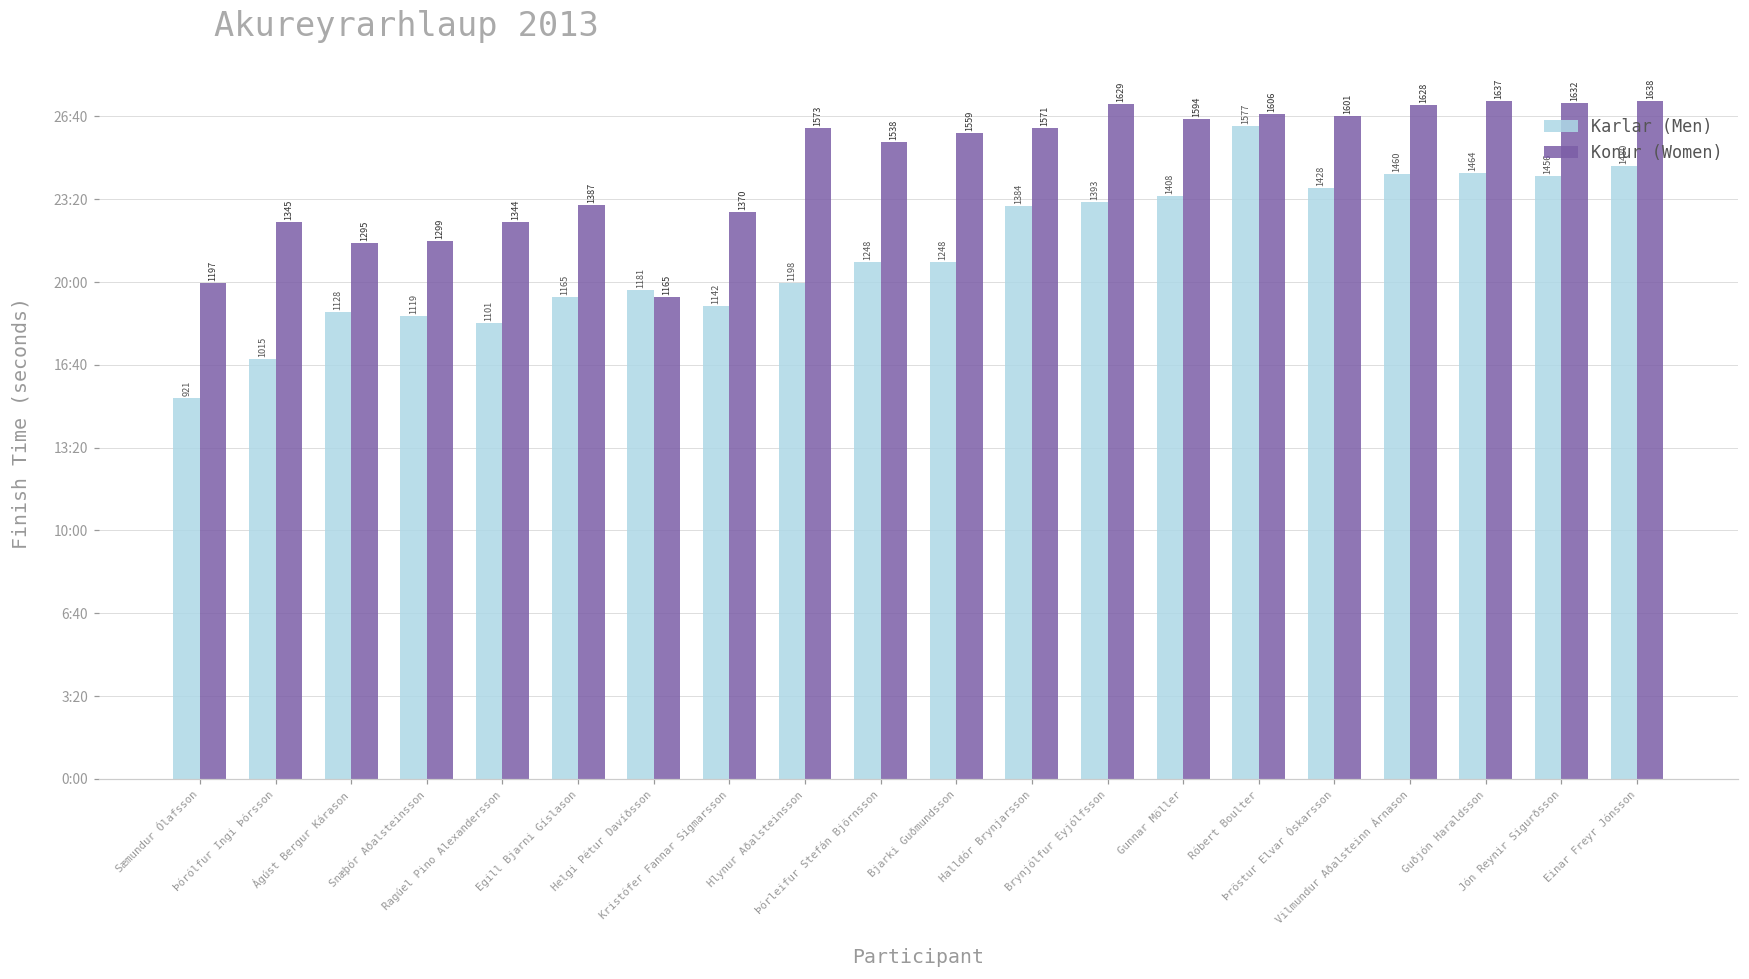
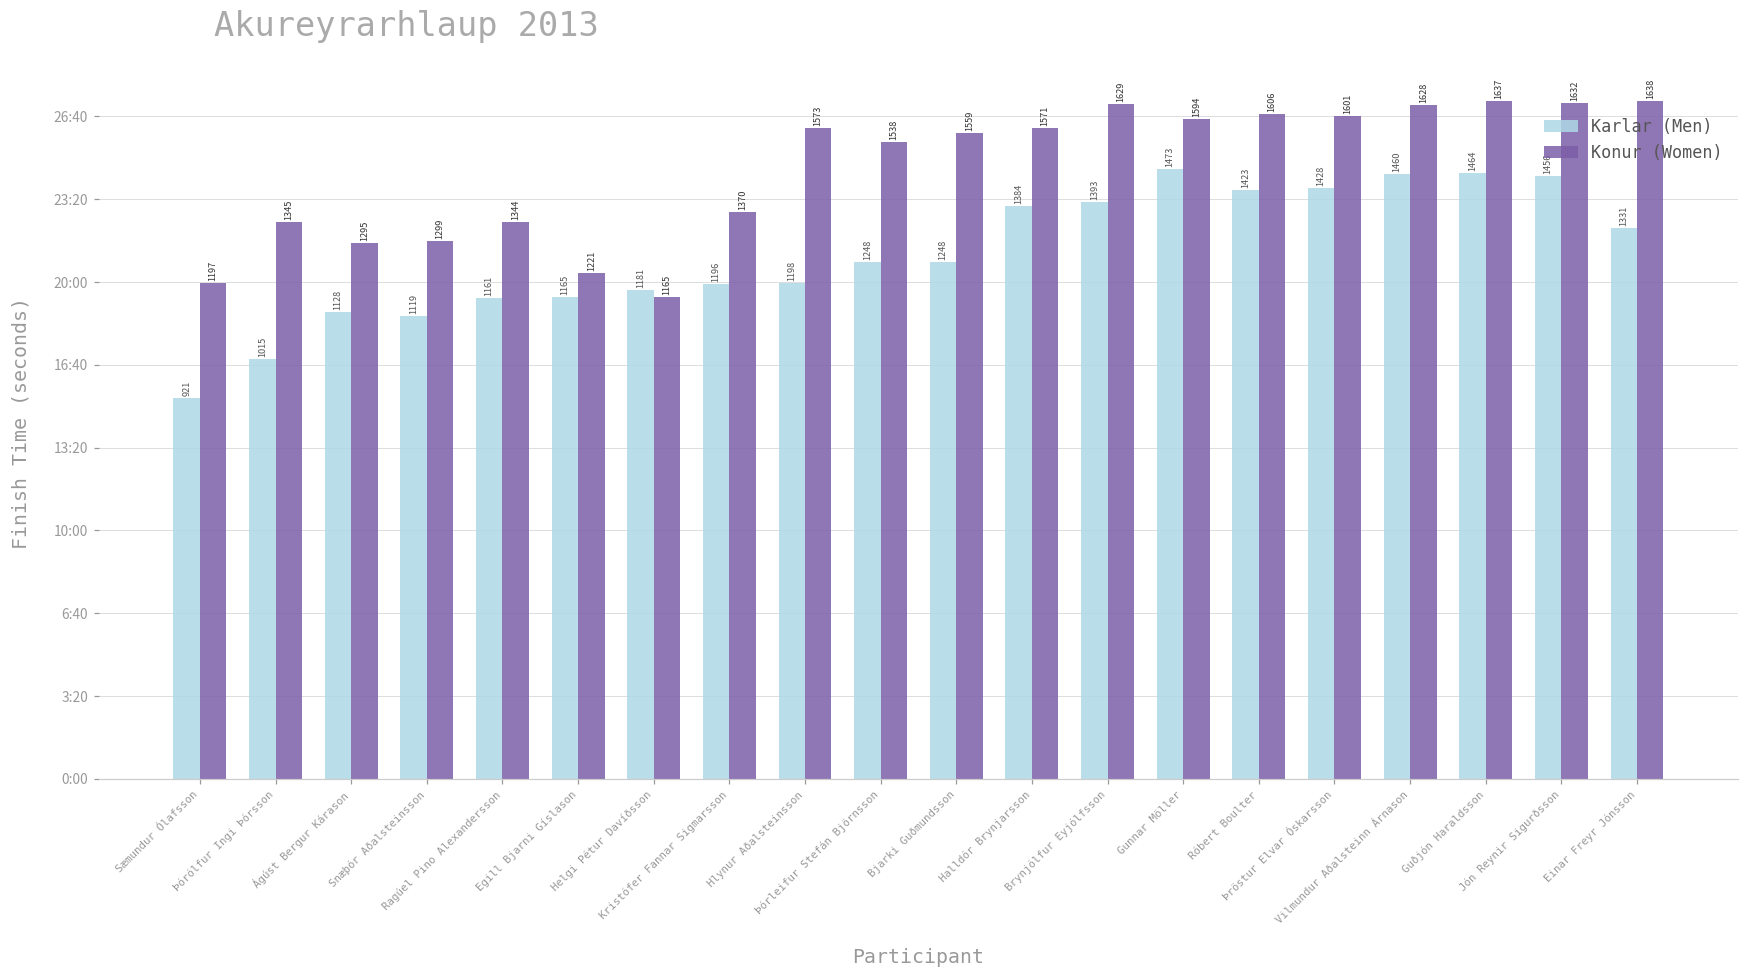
Karlar (Men), Ragúel Pino Alexandersson: 1101 -> 1161
Konur (Women), Egill Bjarni Gíslason: 1387 -> 1221
Karlar (Men), Kristófer Fannar Sigmarsson: 1142 -> 1196
Karlar (Men), Gunnar Möller: 1408 -> 1473
Karlar (Men), Róbert Boulter: 1577 -> 1423
Karlar (Men), Einar Freyr Jónsson: 1480 -> 1331
